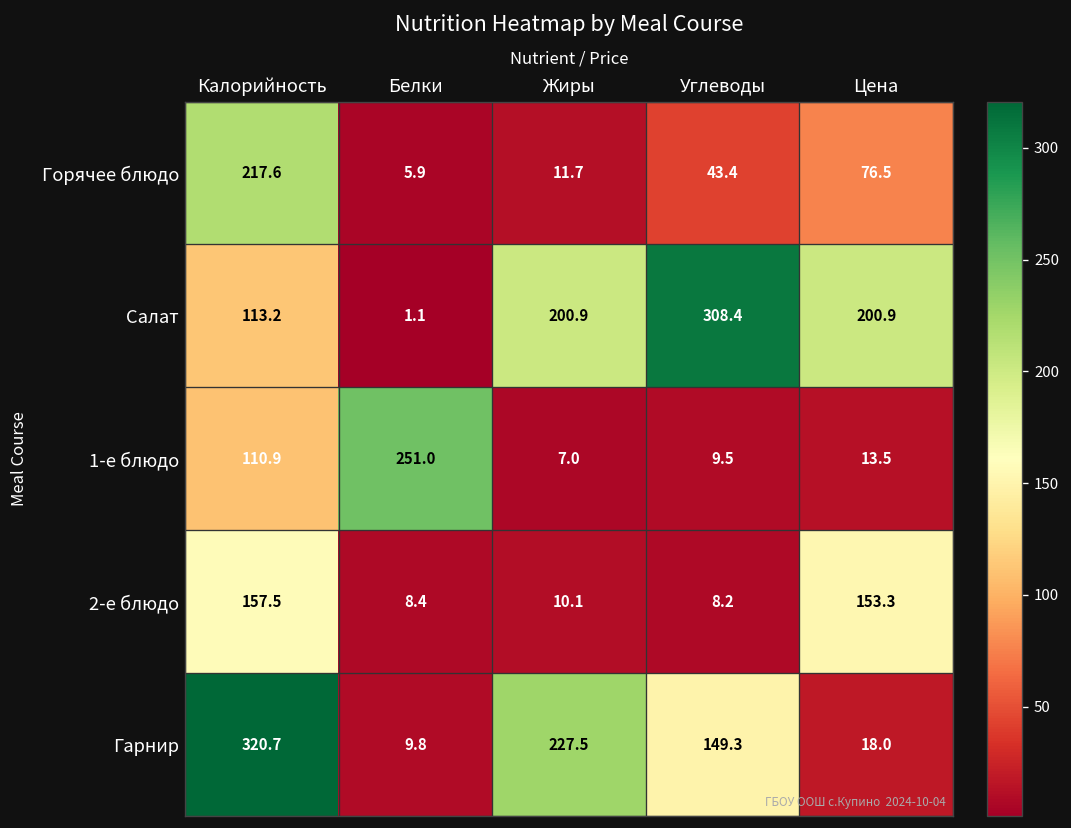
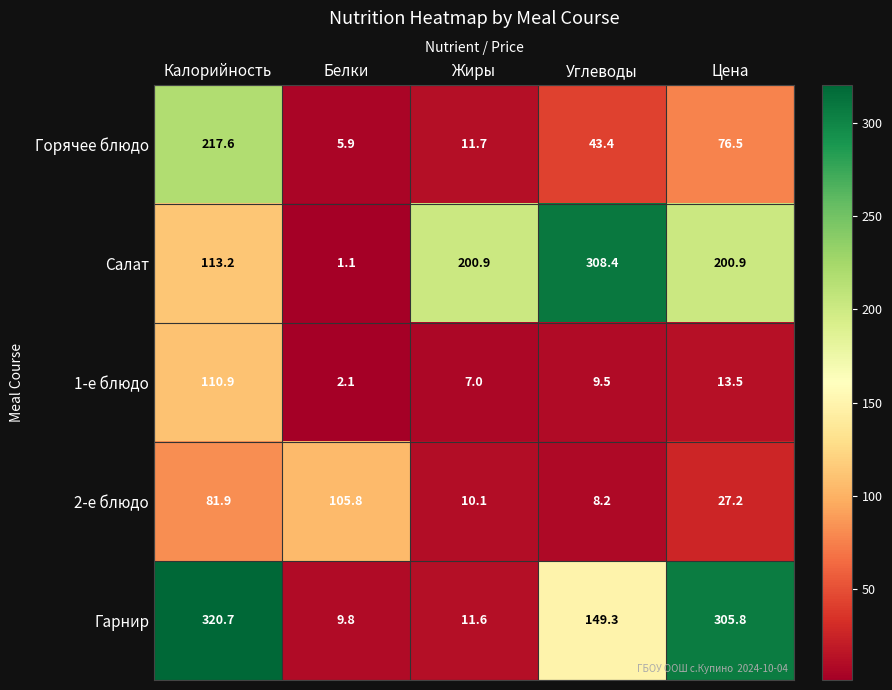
1-е блюдо, Белки: 251.0 -> 2.1
2-е блюдо, Калорийность: 157.5 -> 81.9
2-е блюдо, Белки: 8.4 -> 105.8
2-е блюдо, Цена: 153.3 -> 27.2
Гарнир, Жиры: 227.5 -> 11.6
Гарнир, Цена: 18.0 -> 305.8
